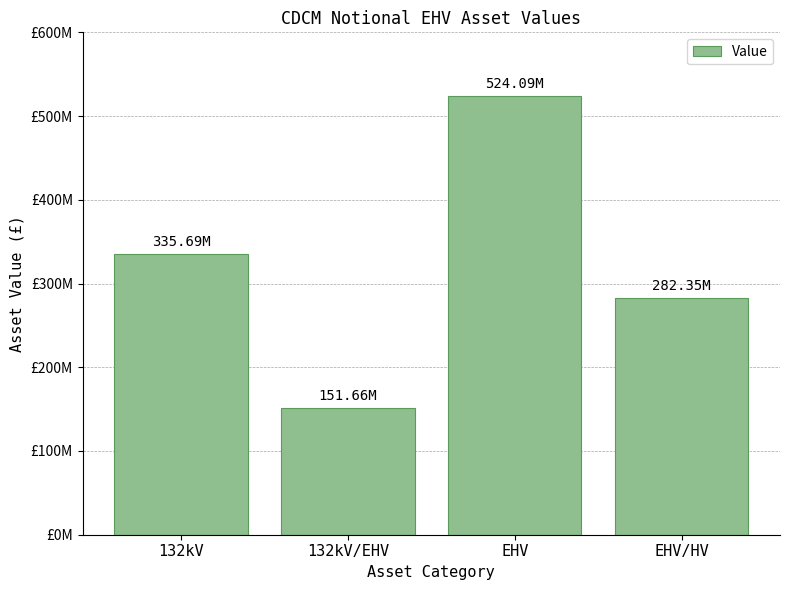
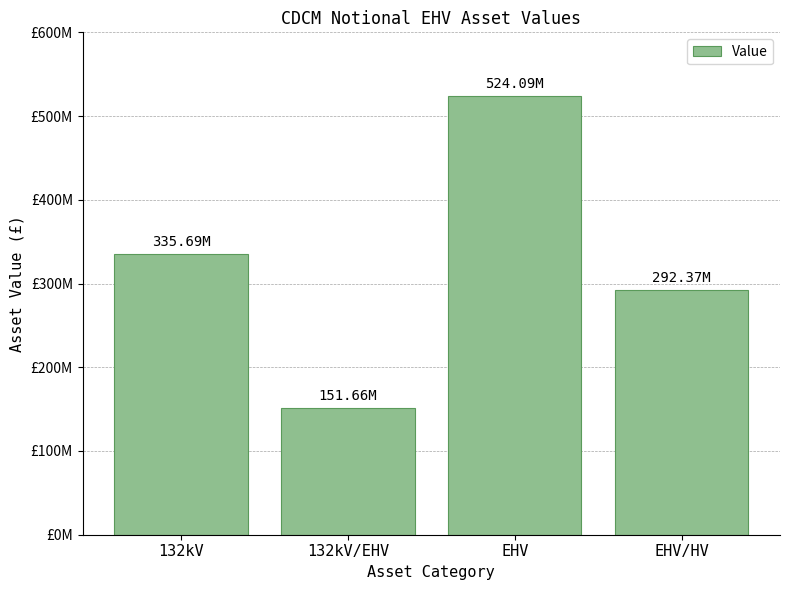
EHV/HV: 282.35M -> 292.37M
